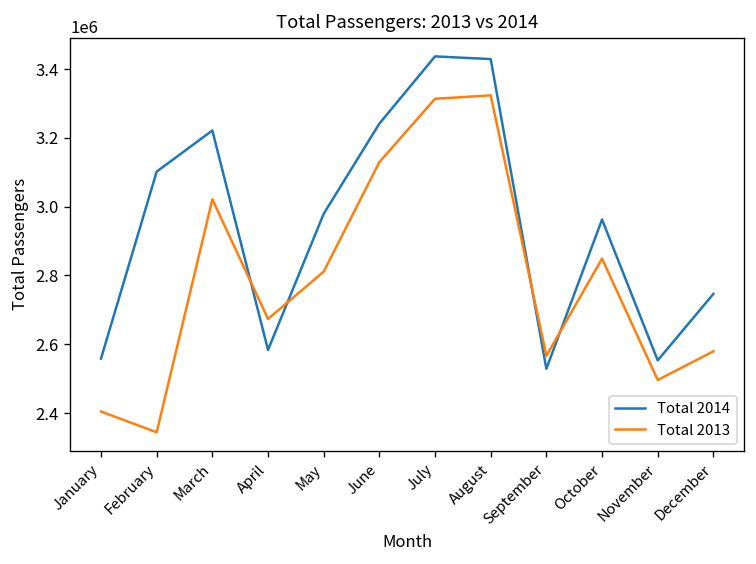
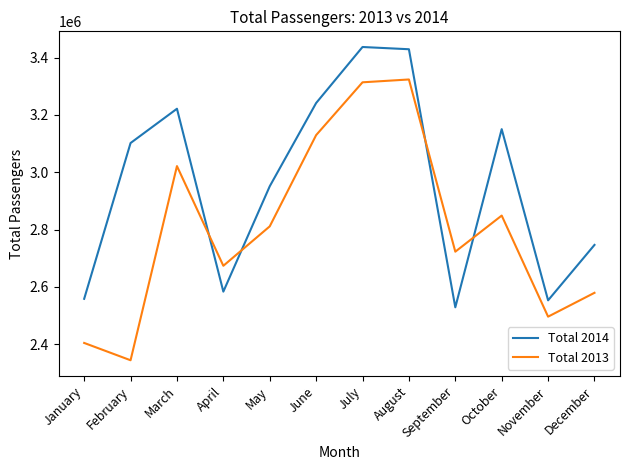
Total 2014, May: 2980000 -> 2950000
Total 2013, September: 2570000 -> 2720000
Total 2014, October: 2960000 -> 3150000
